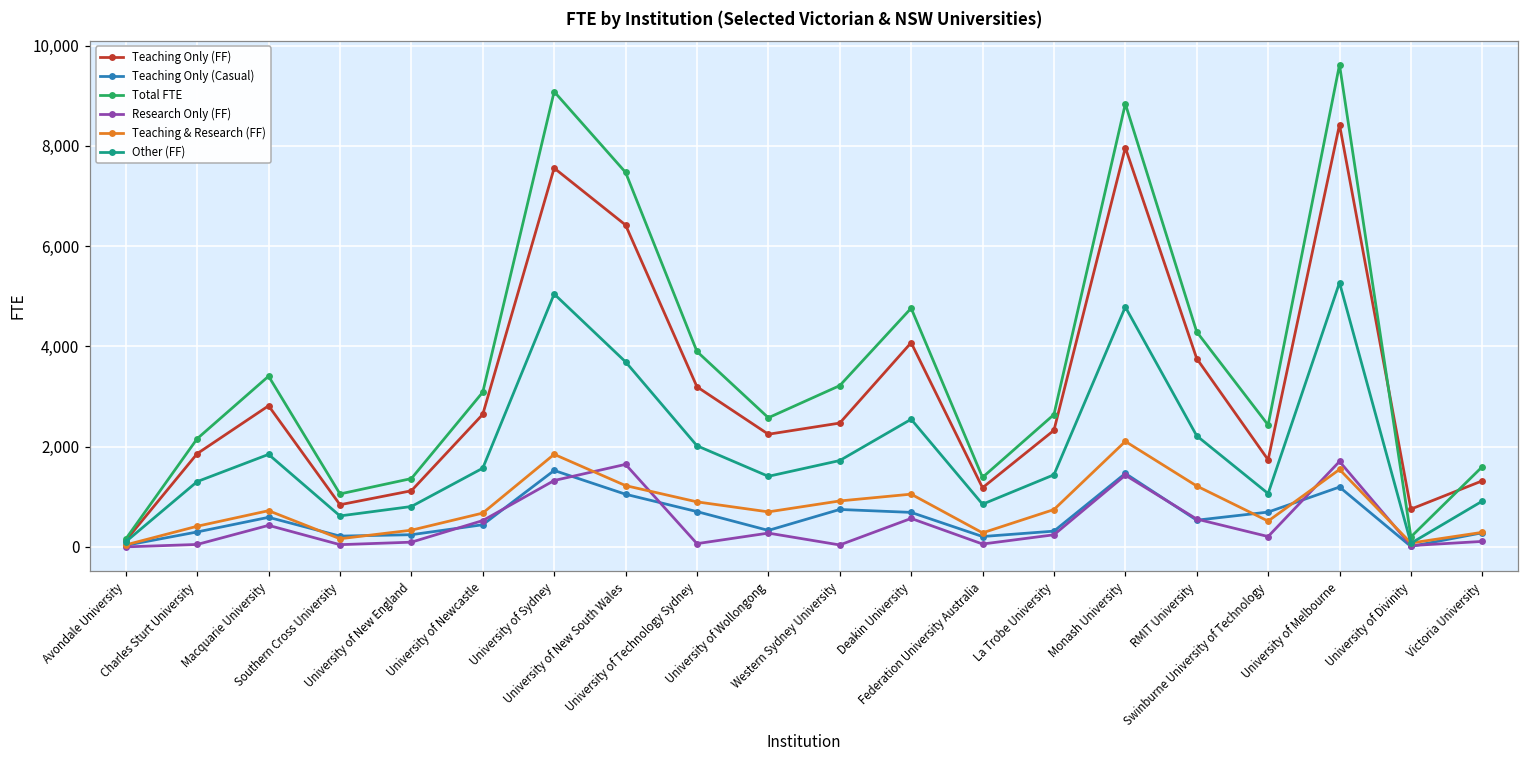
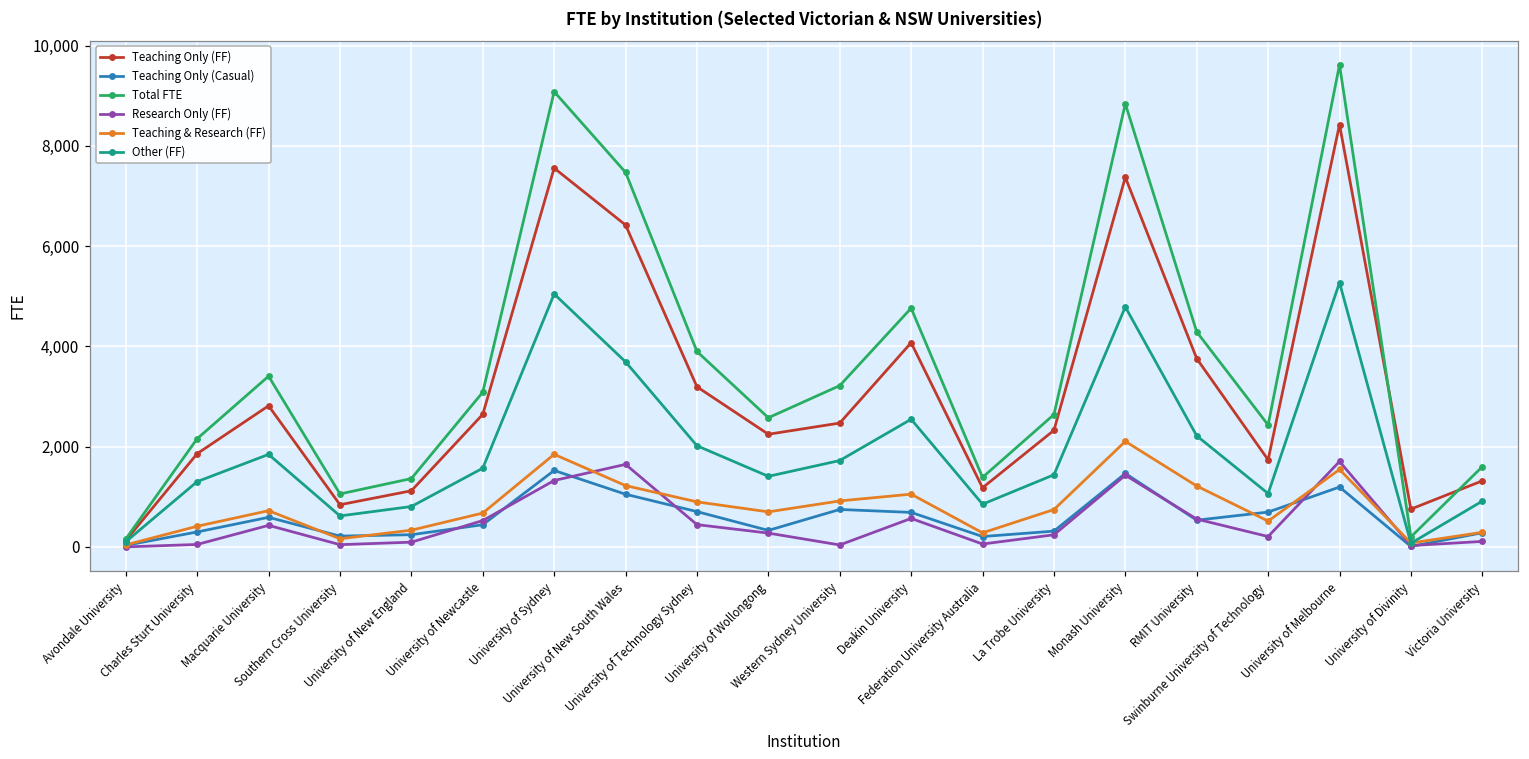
Research Only (FF), University of Technology Sydney: 100 -> 400
Teaching Only (FF), Monash University: 8,000 -> 7,400
